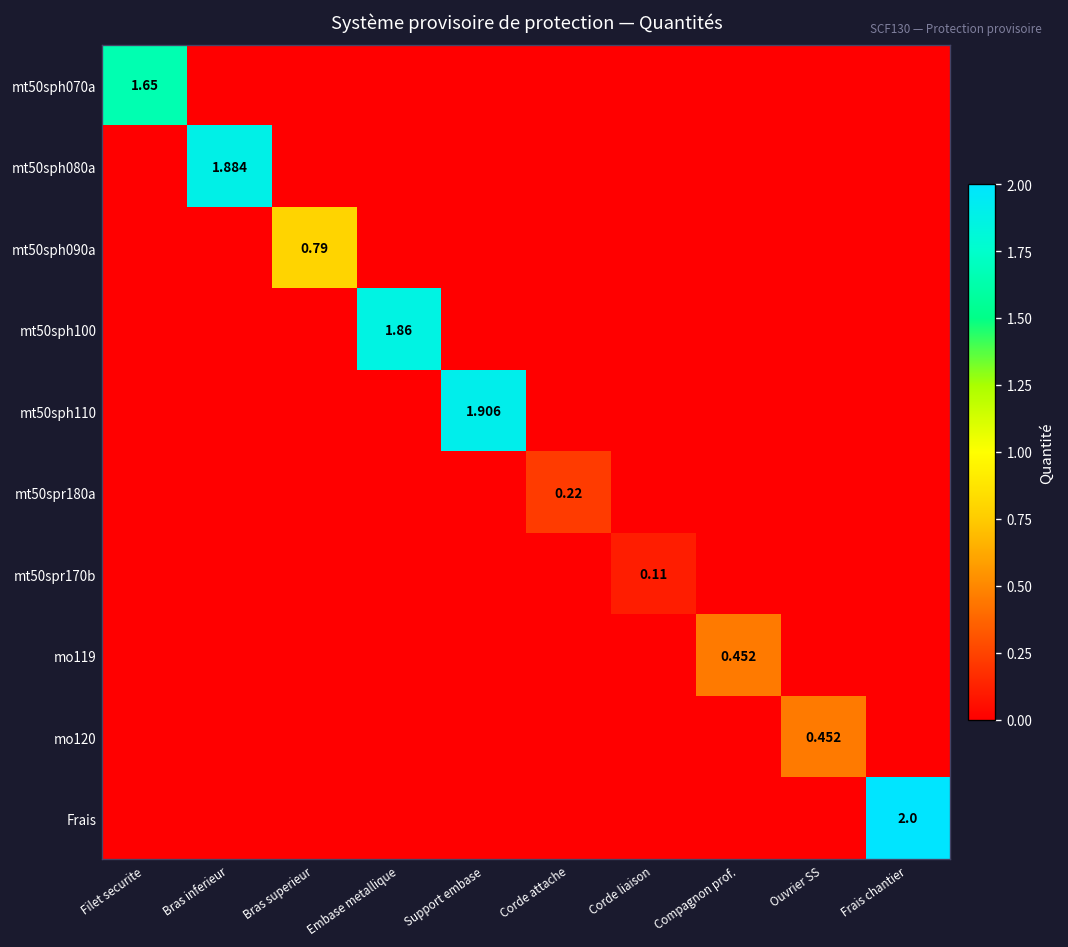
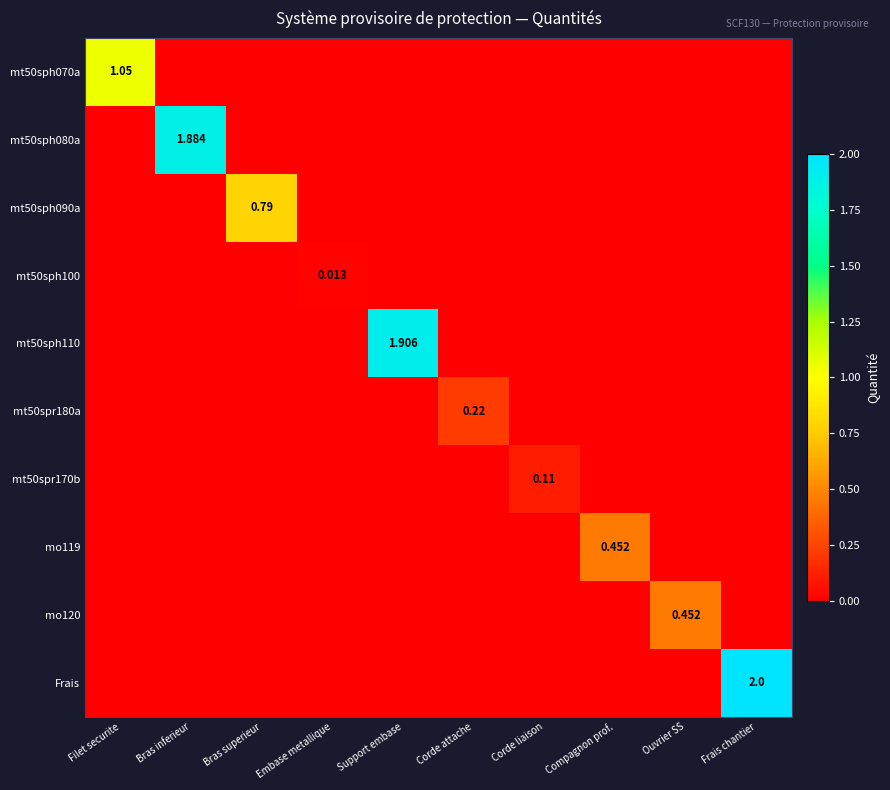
mt50sph070a, Filet securite: 1.65 -> 1.05
mt50sph100, Embase metallique: 1.86 -> 0.013
